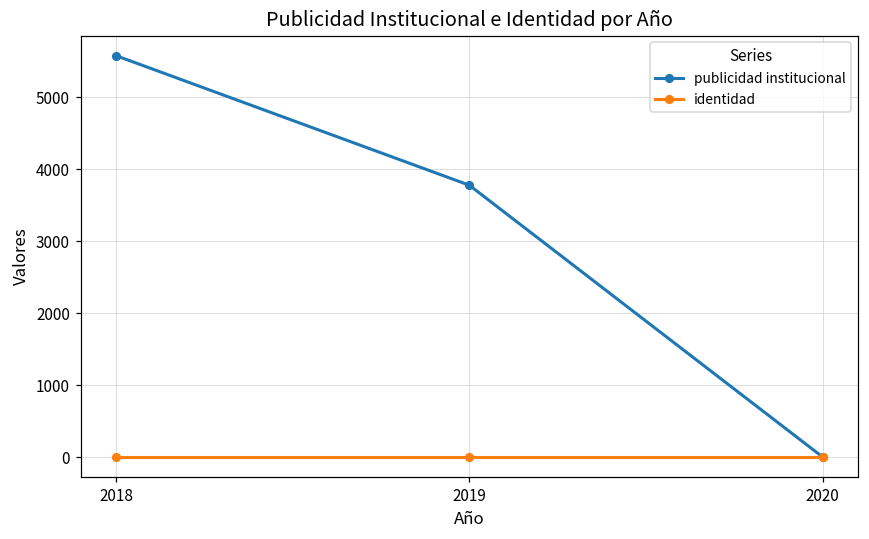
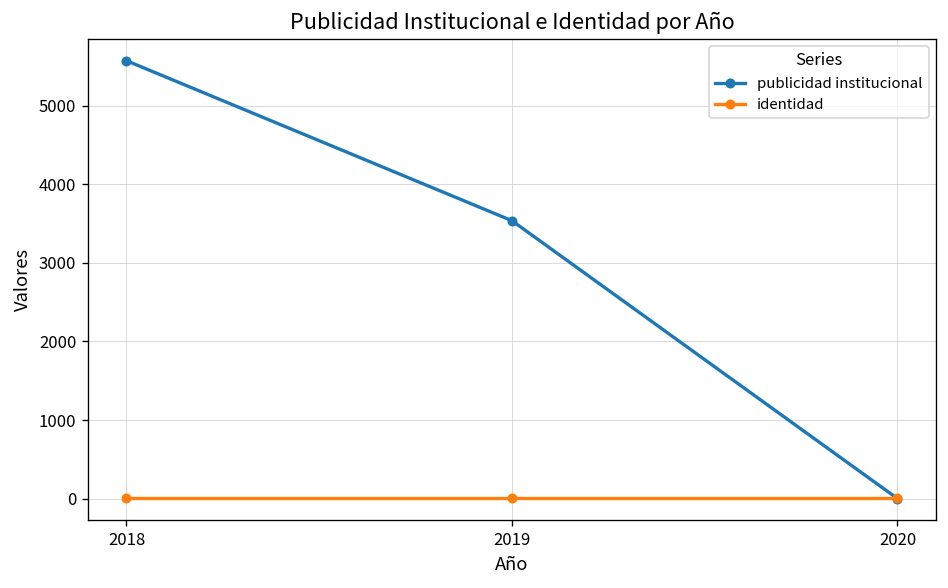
publicidad institucional, 2019: 3800 -> 3500
